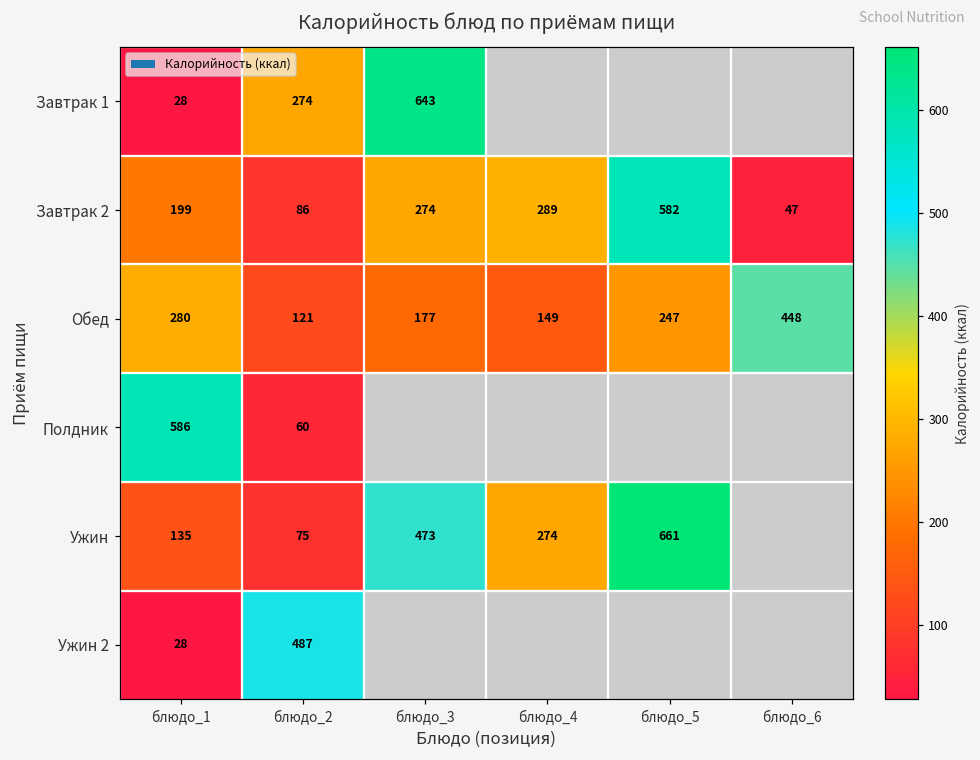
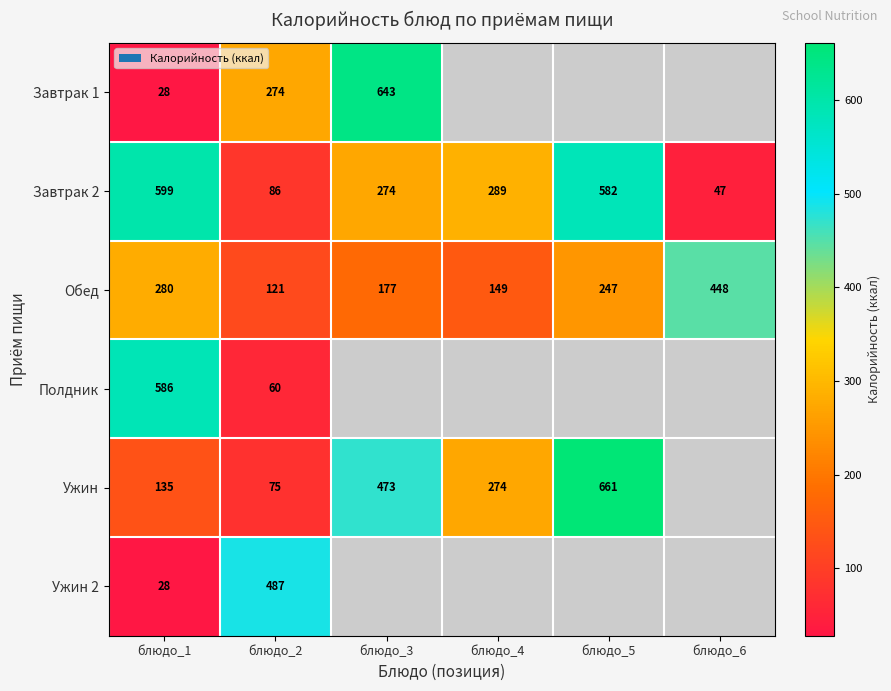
Завтрак 2, блюдо_1: 199 -> 599
